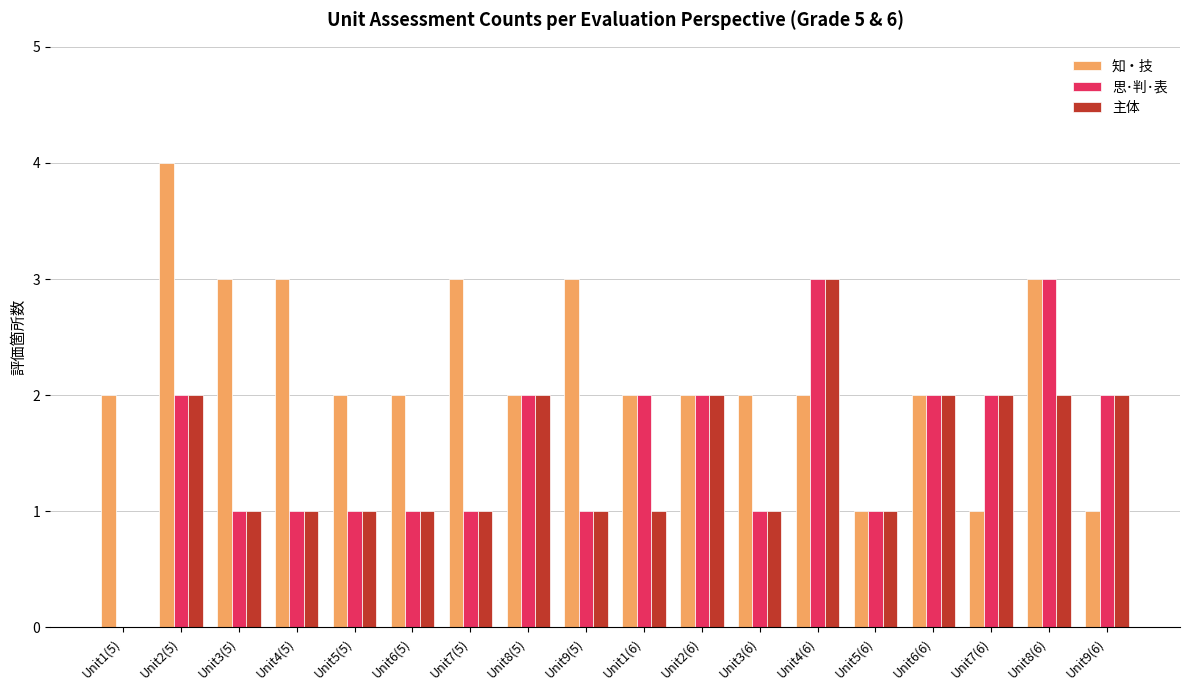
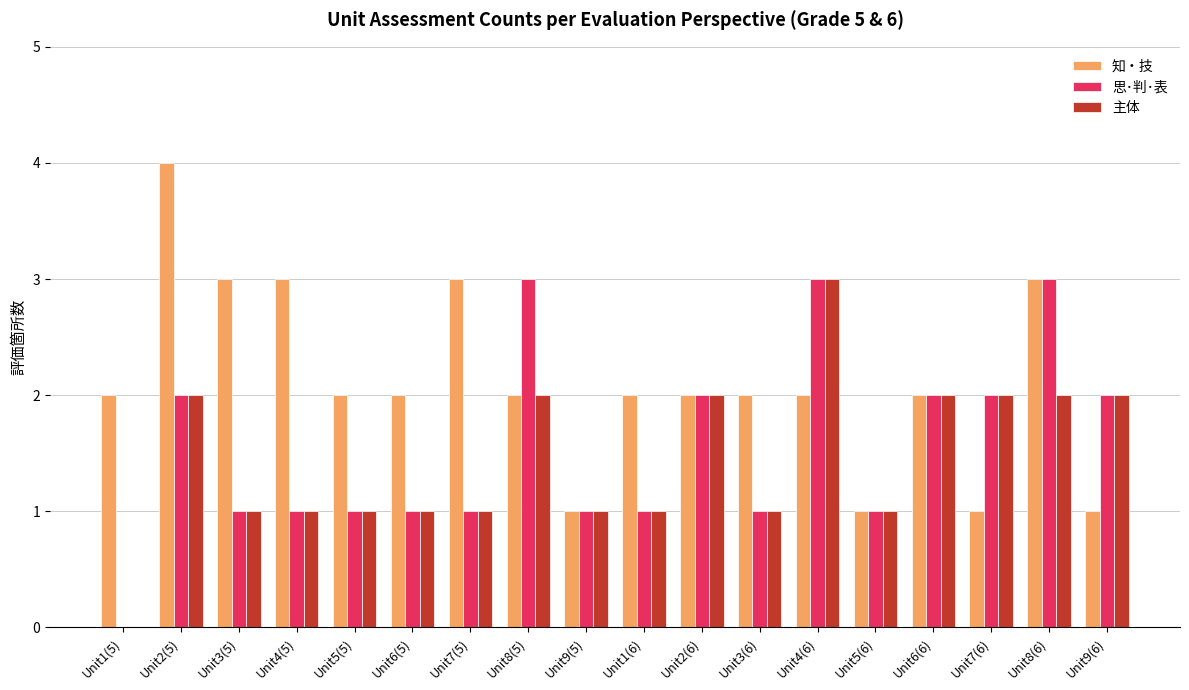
思･判･表, Unit8(5): 2 -> 3
知・技, Unit9(5): 3 -> 1
思･判･表, Unit1(6): 2 -> 1
